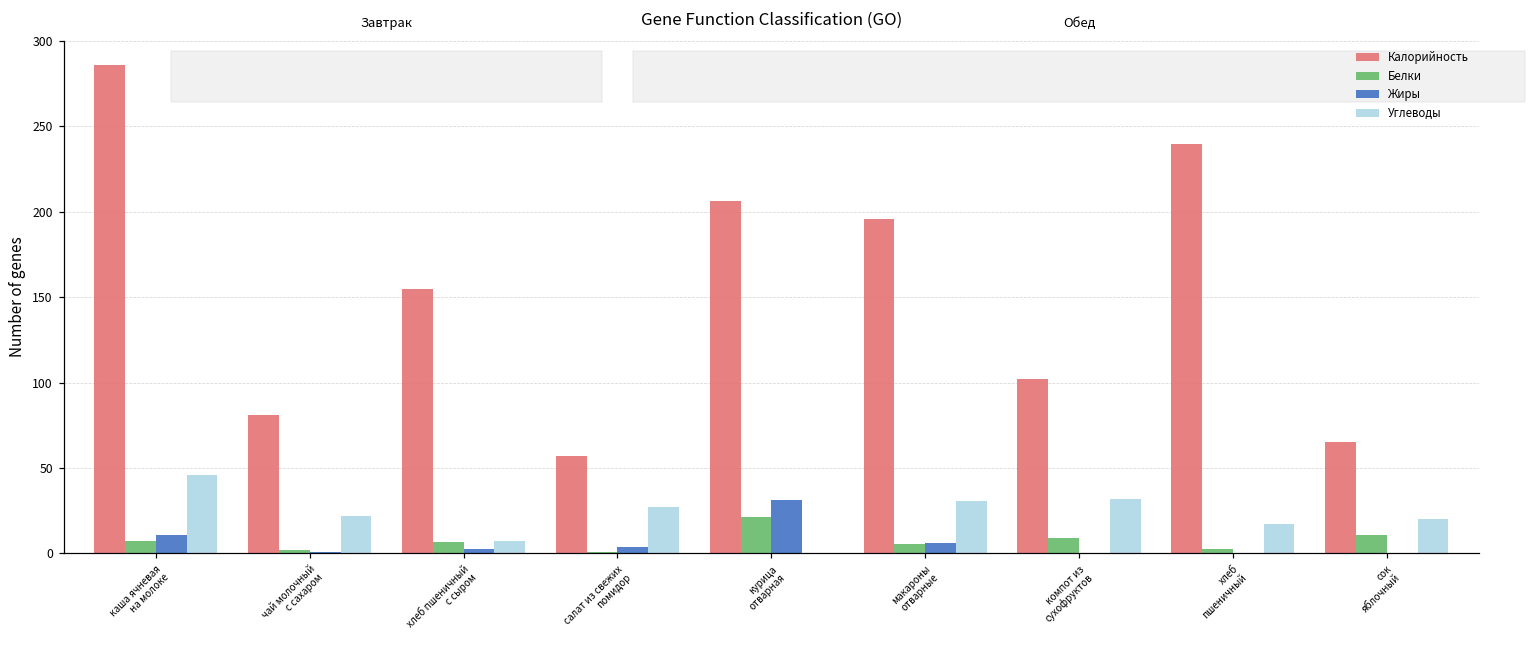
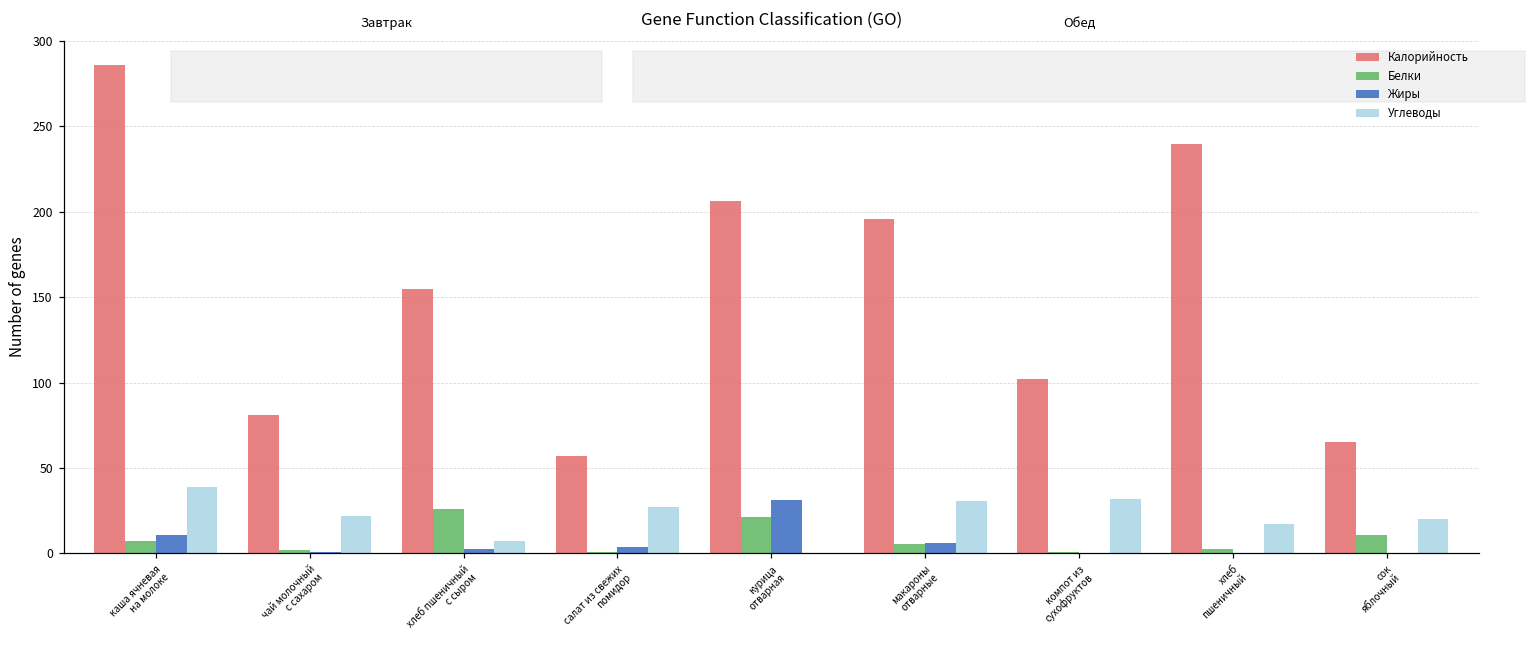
Углеводы, каша ячневая на молоке: 46 -> 39
Белки, хлеб пшеничный с сыром: 7 -> 26
Белки, компот из сухофруктов: 9 -> 1
